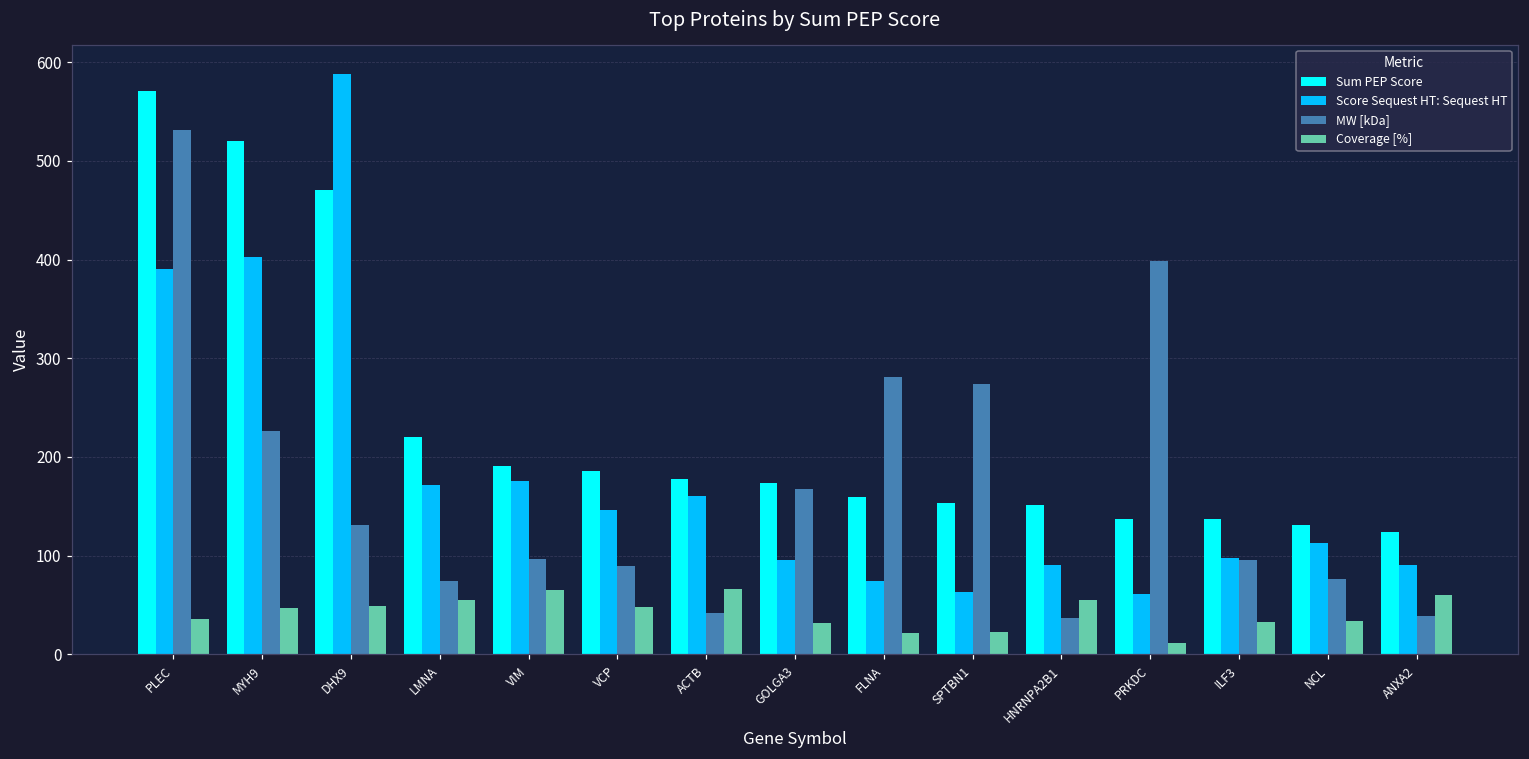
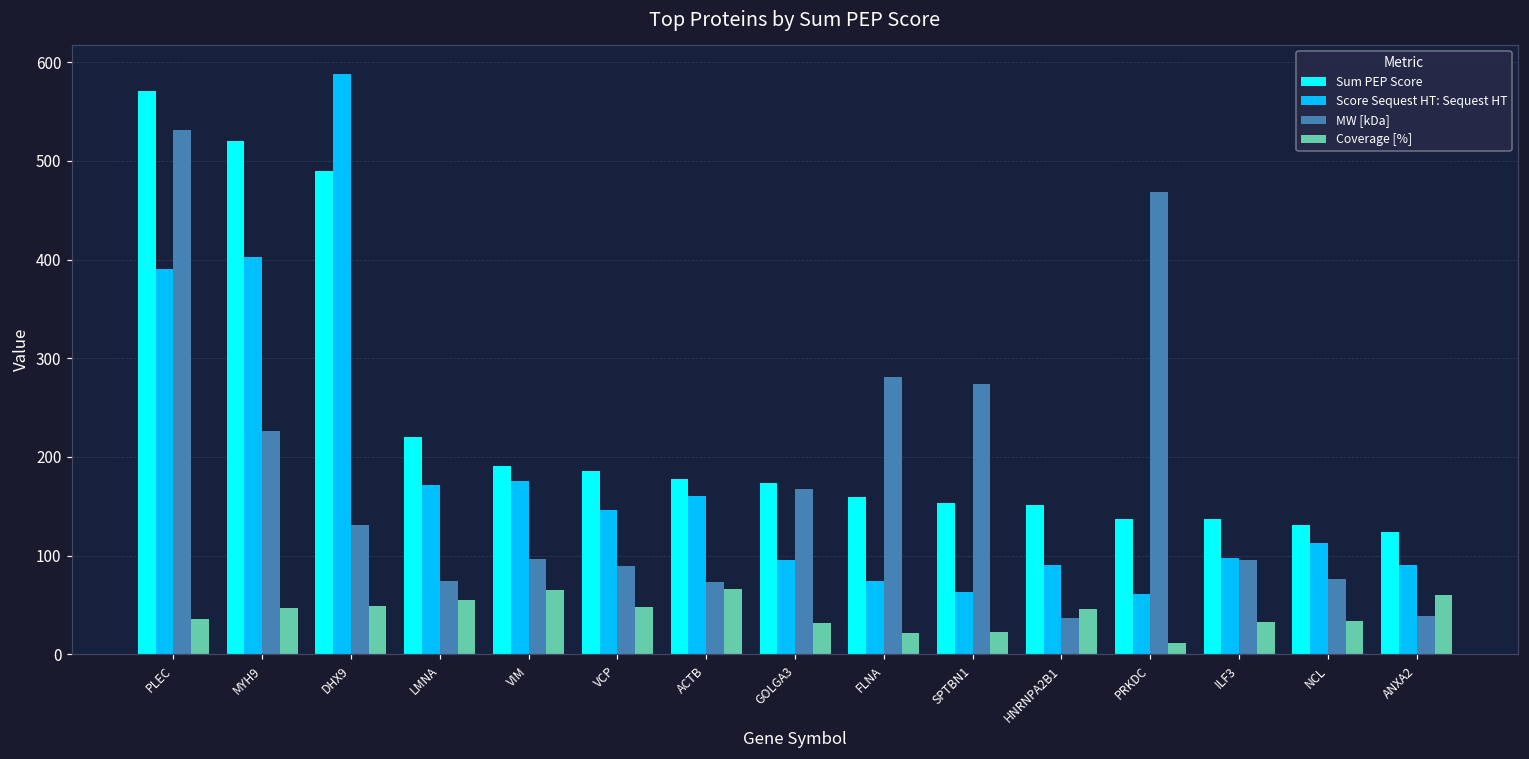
Sum PEP Score, DHX9: 470 -> 490
MW [kDa], ACTB: 40 -> 70
Coverage [%], HNRNPA2B1: 60 -> 50
MW [kDa], PRKDC: 400 -> 470
